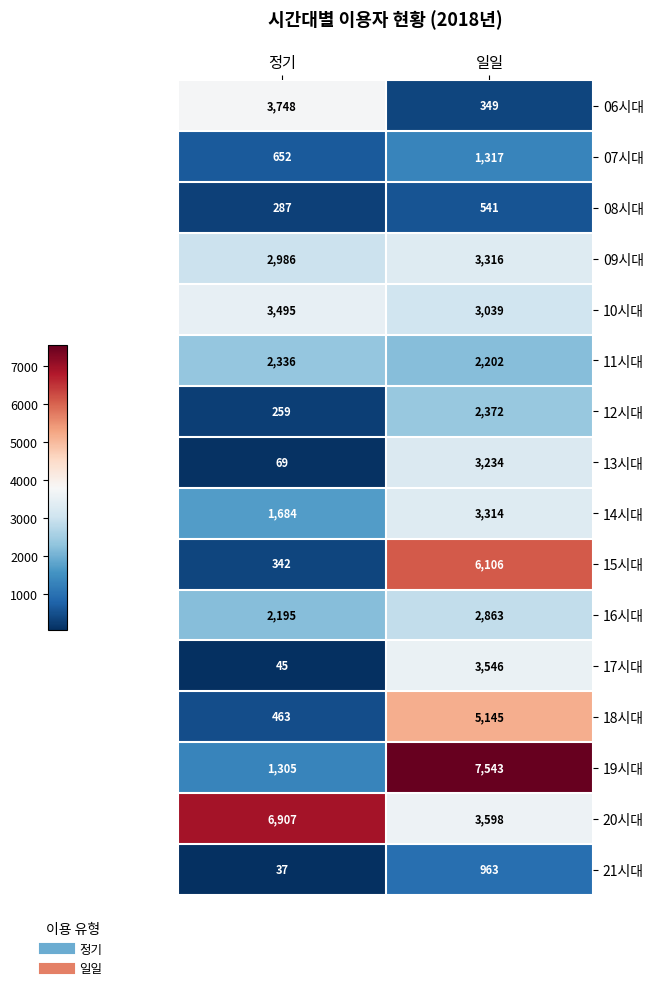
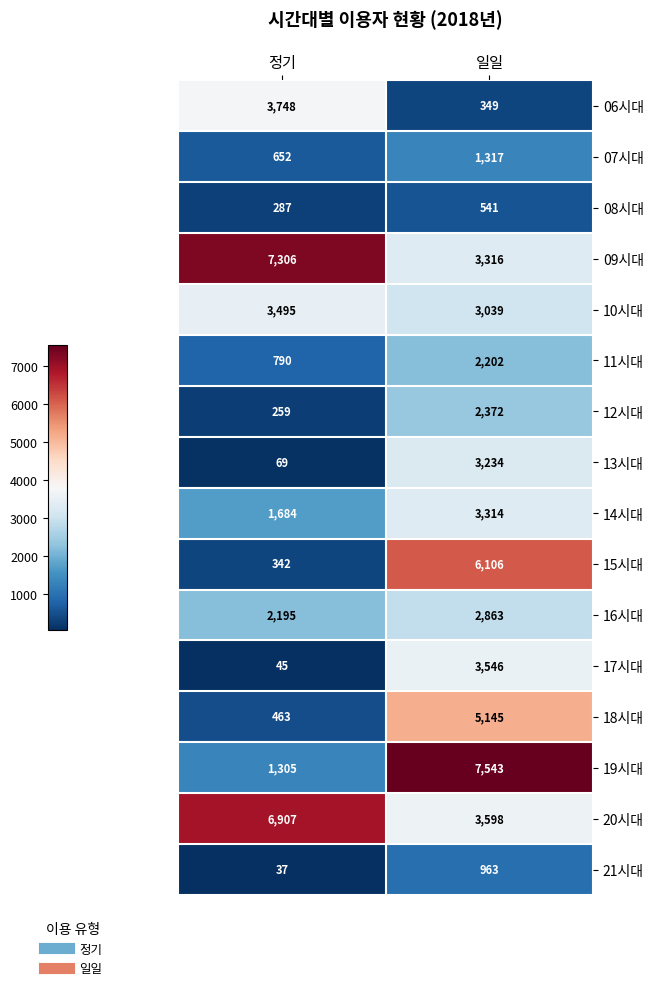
09시대, 정기: 2,986 -> 7,306
11시대, 정기: 2,336 -> 790
